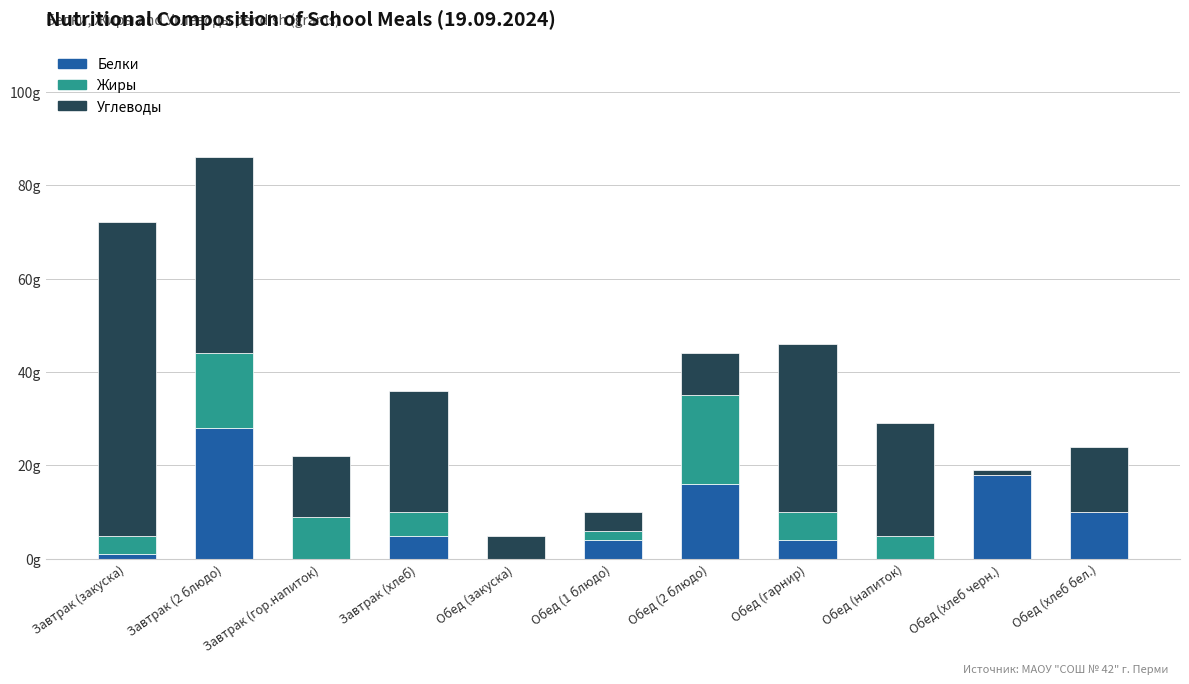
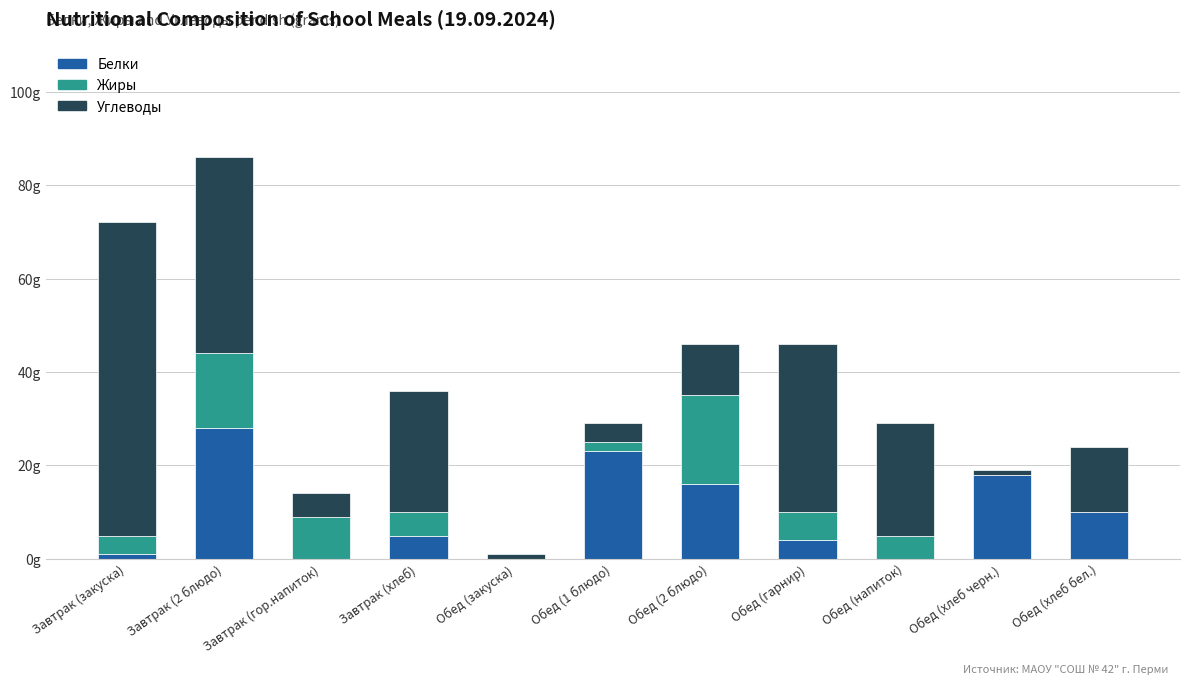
Углеводы, Завтрак (гор.напиток): 13g -> 5g
Углеводы, Обед (закуска): 5g -> 1g
Белки, Обед (1 блюдо): 4g -> 23g
Углеводы, Обед (2 блюдо): 9g -> 11g
